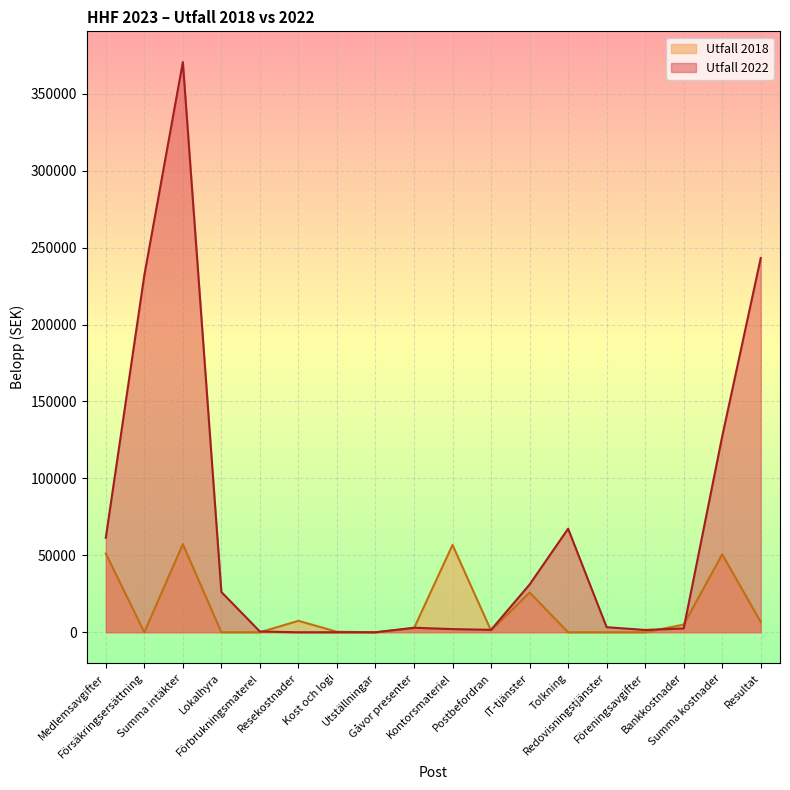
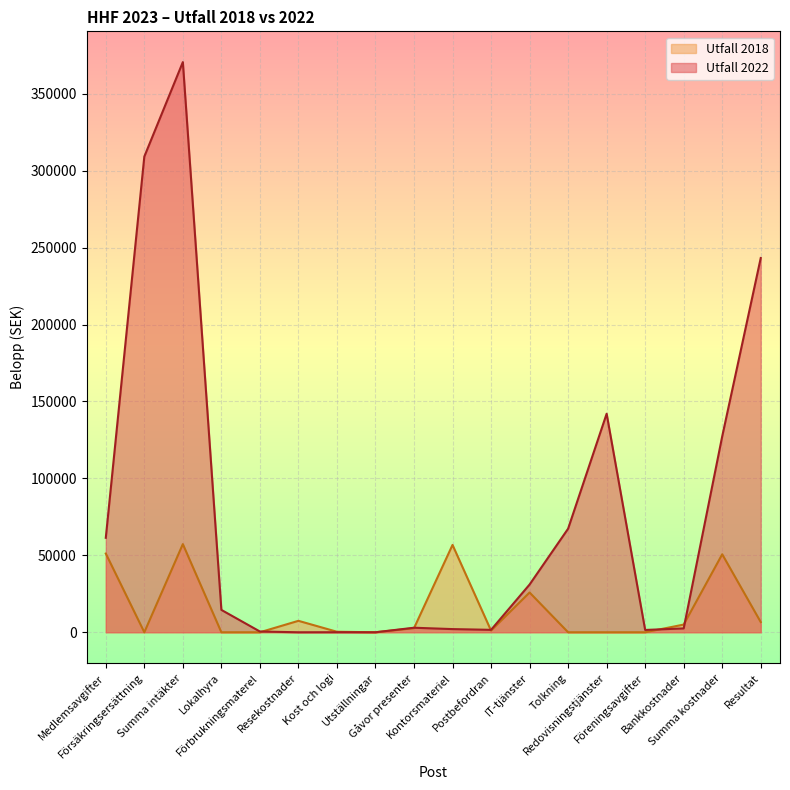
Utfall 2022, Försäkringsersättning: 232000 -> 309000
Utfall 2022, Lokalhyra: 26000 -> 15000
Utfall 2022, Redovisningstjänster: 3000 -> 142000
